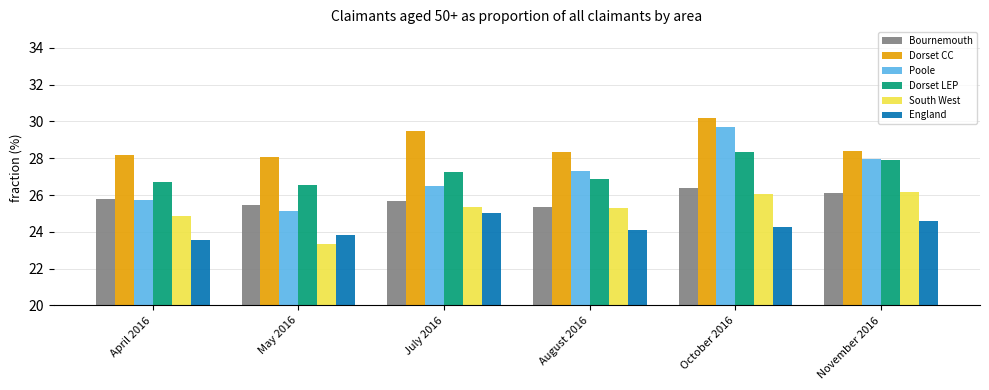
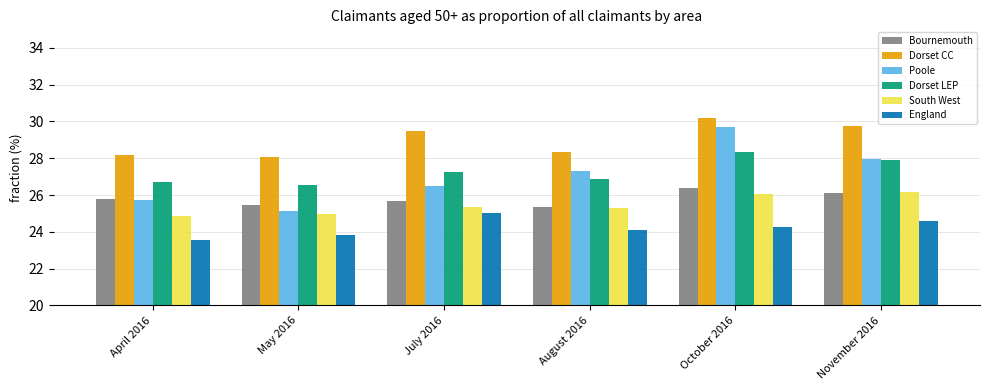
South West, May 2016: 23.4 -> 25.0
Dorset CC, November 2016: 28.4 -> 29.8
